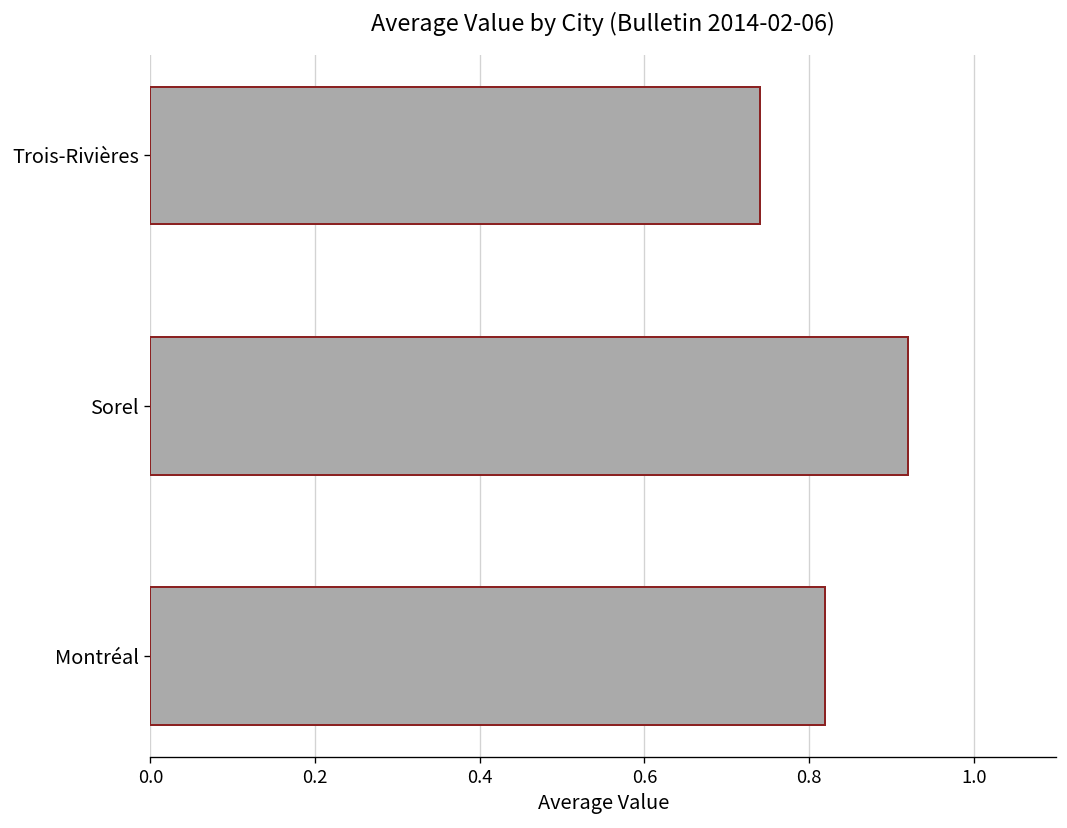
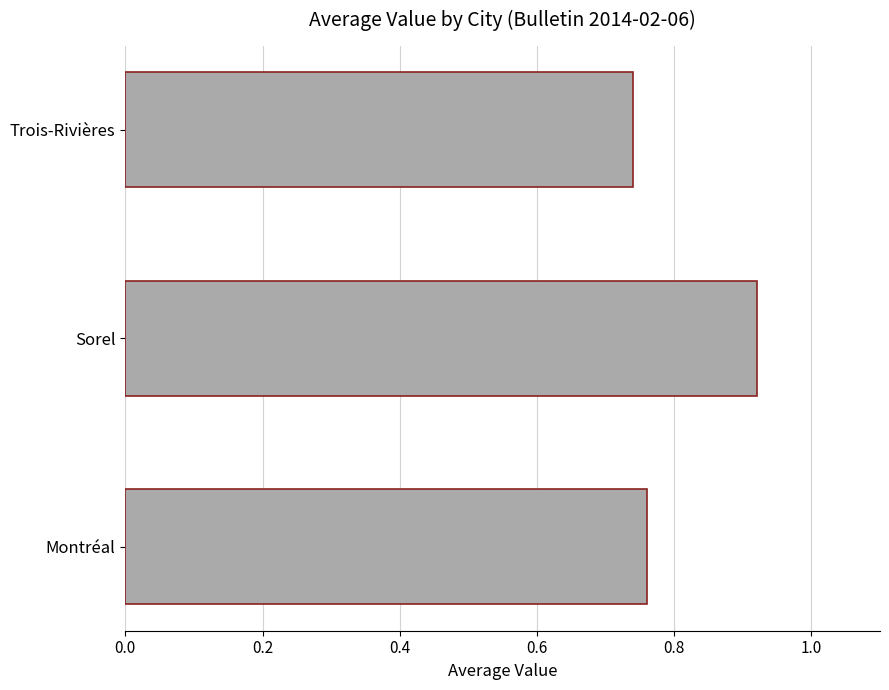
Montréal: 0.82 -> 0.76
